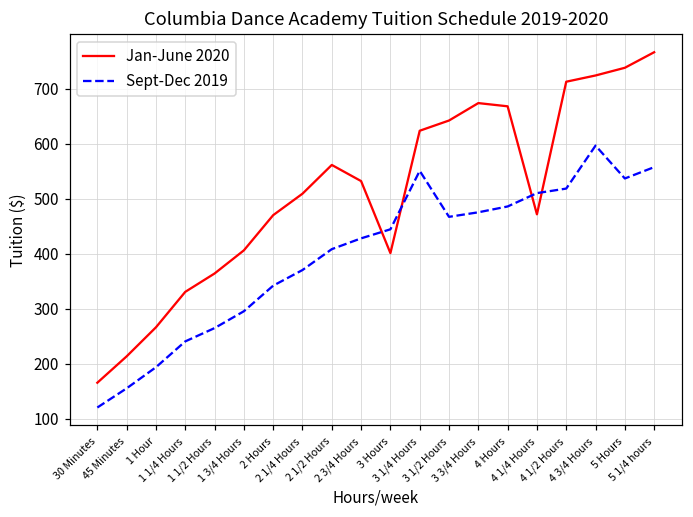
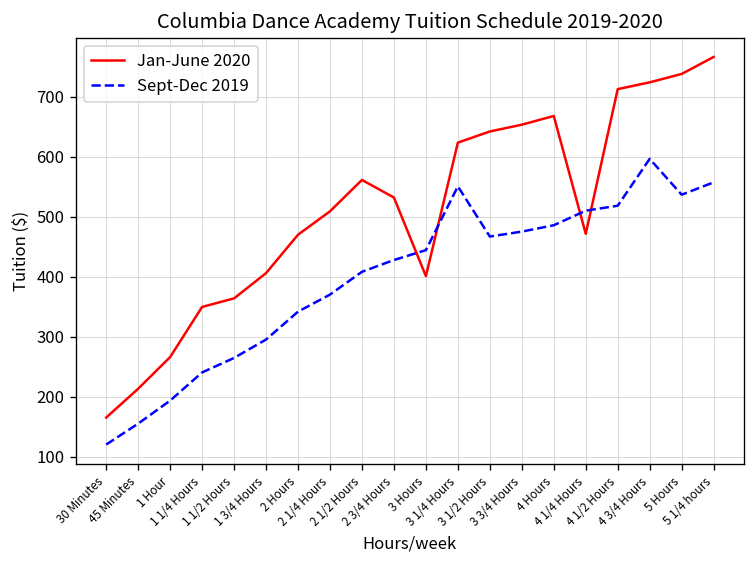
Jan-June 2020, 1 1/4 Hours: 330 -> 350
Jan-June 2020, 3 3/4 Hours: 670 -> 650
